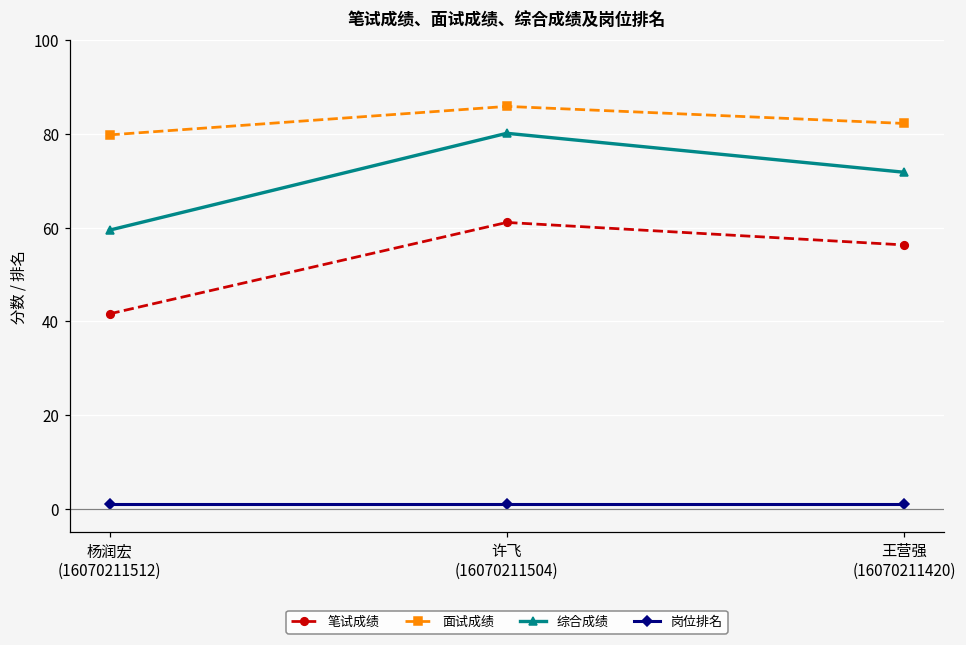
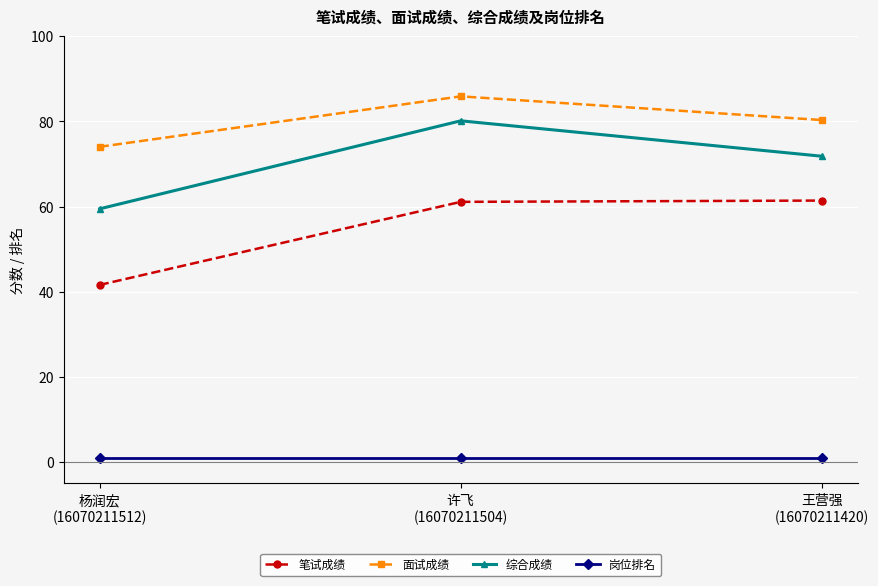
面试成绩, 杨润宏 (16070211512): 80 -> 74
笔试成绩, 王营强 (16070211420): 56 -> 61
面试成绩, 王营强 (16070211420): 82 -> 80
